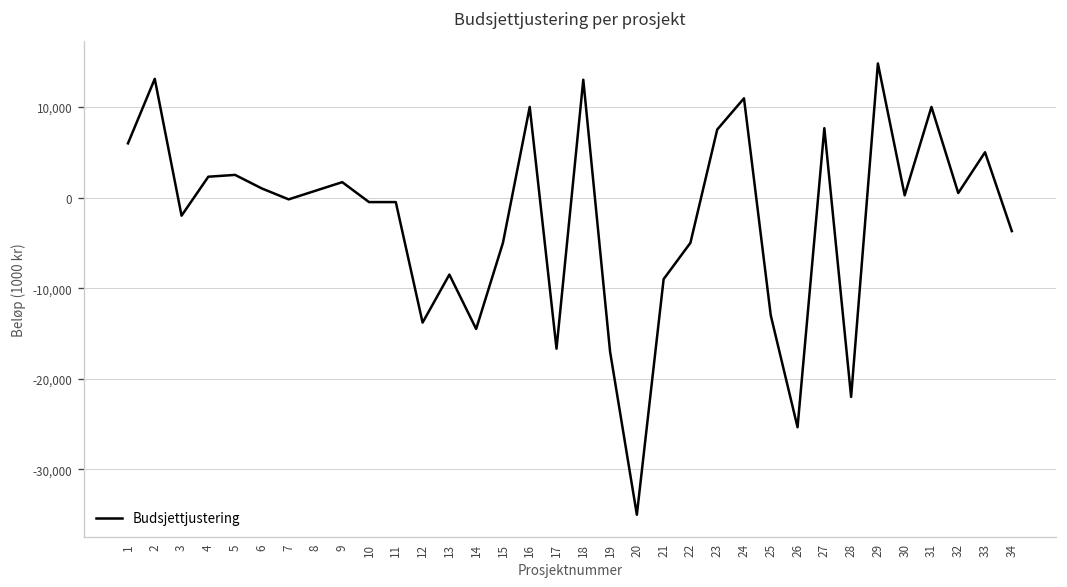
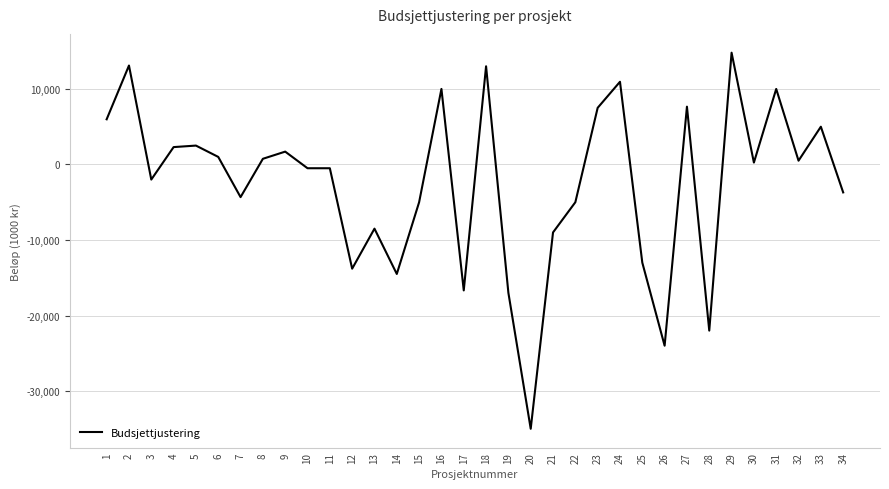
7: 0 -> -4,000
26: -25,000 -> -24,000
